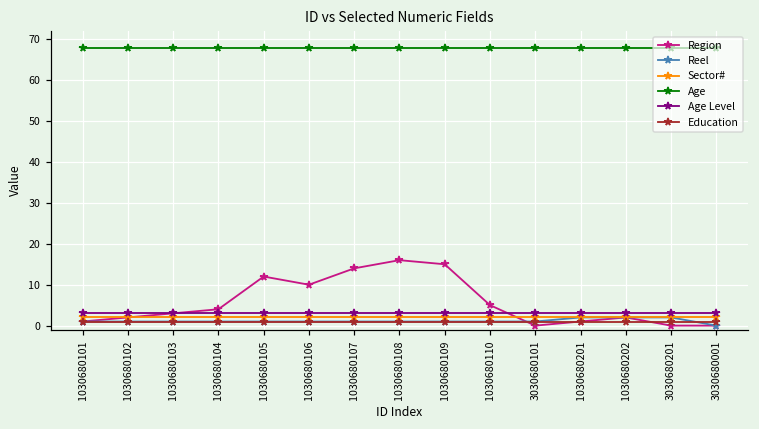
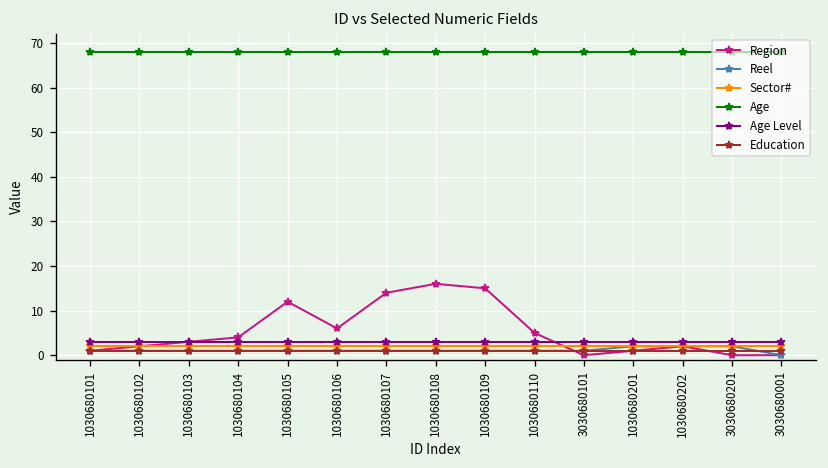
Region, 1030680106: 10 -> 6
